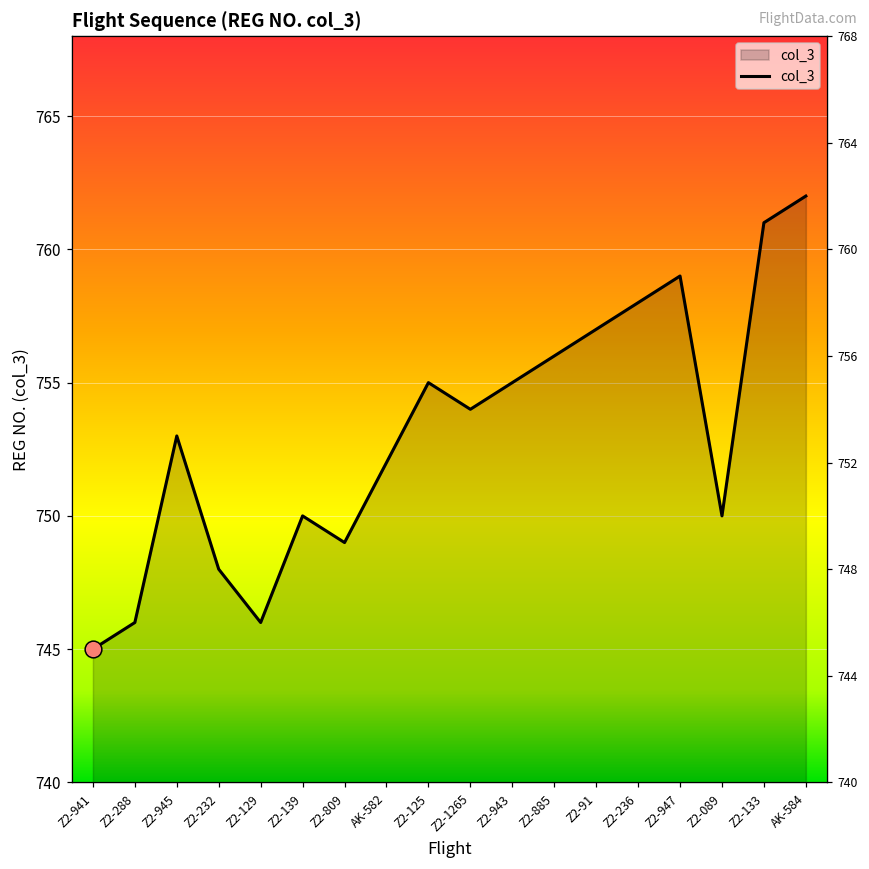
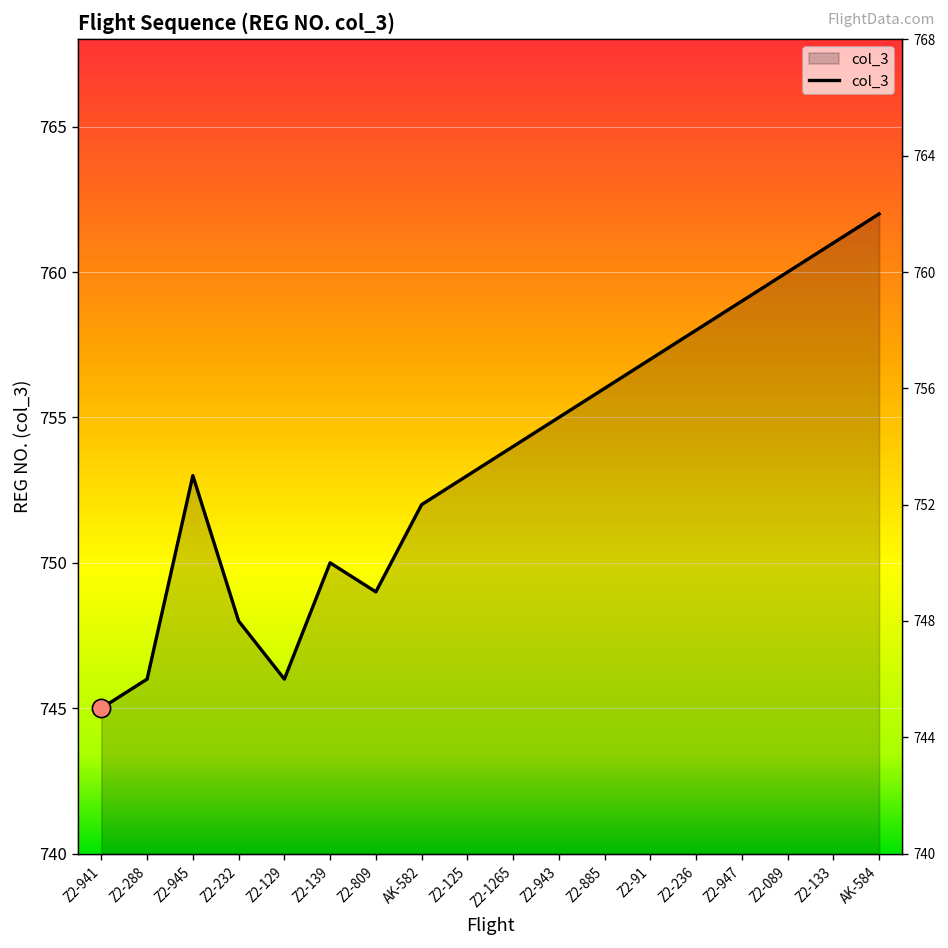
col_3, Z2-125: 755 -> 753
col_3, Z2-089: 750 -> 760
